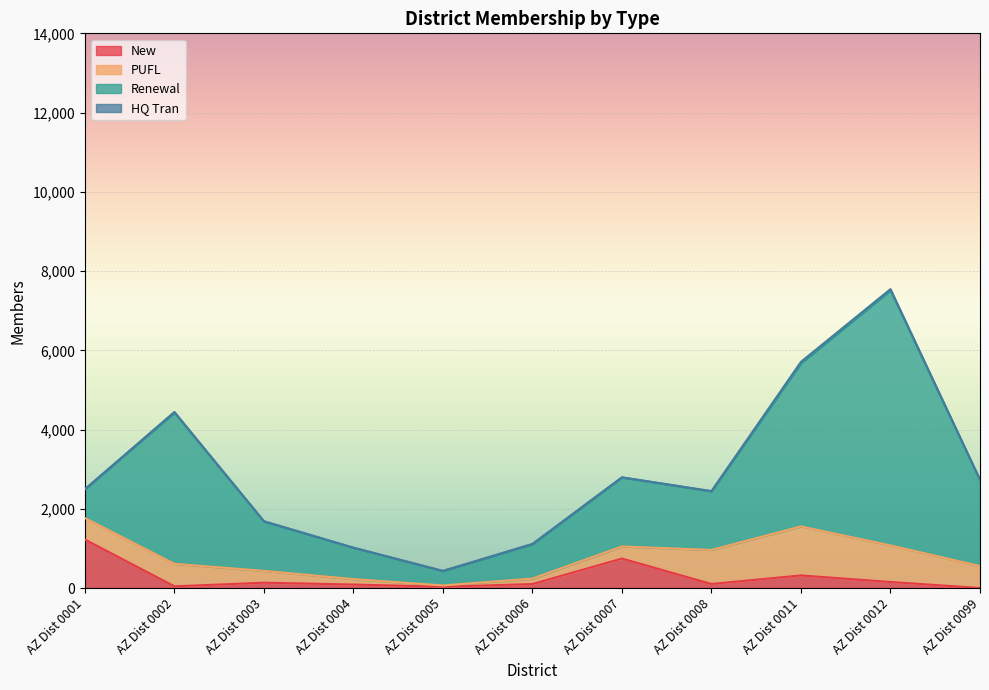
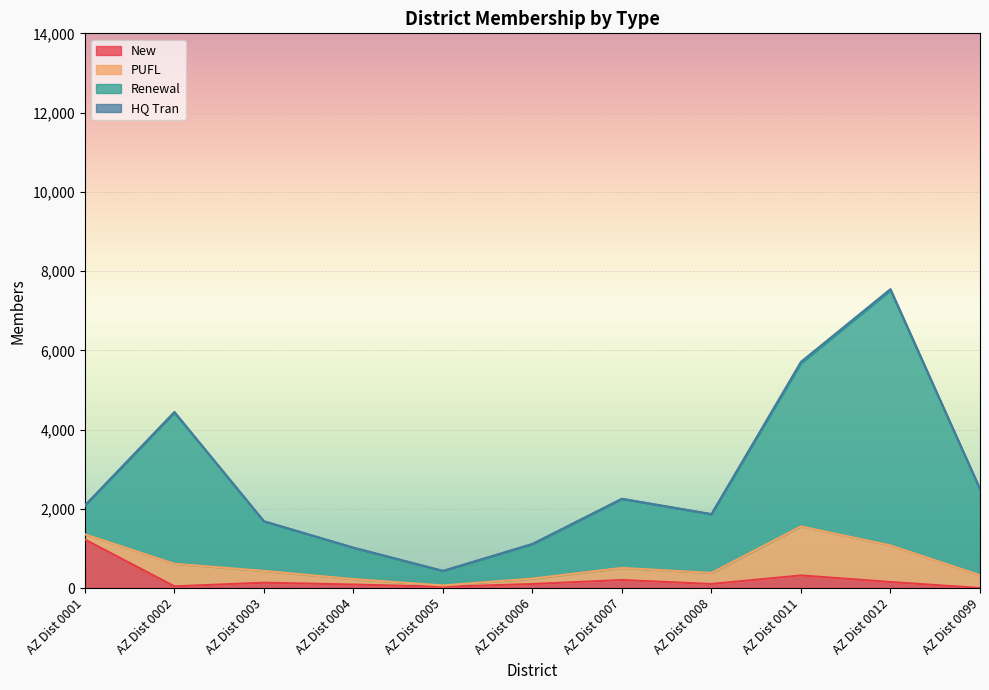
PUFL, AZ Dist 0001: 500 -> 100
New, AZ Dist 0007: 700 -> 200
PUFL, AZ Dist 0008: 900 -> 300
PUFL, AZ Dist 0099: 600 -> 300
